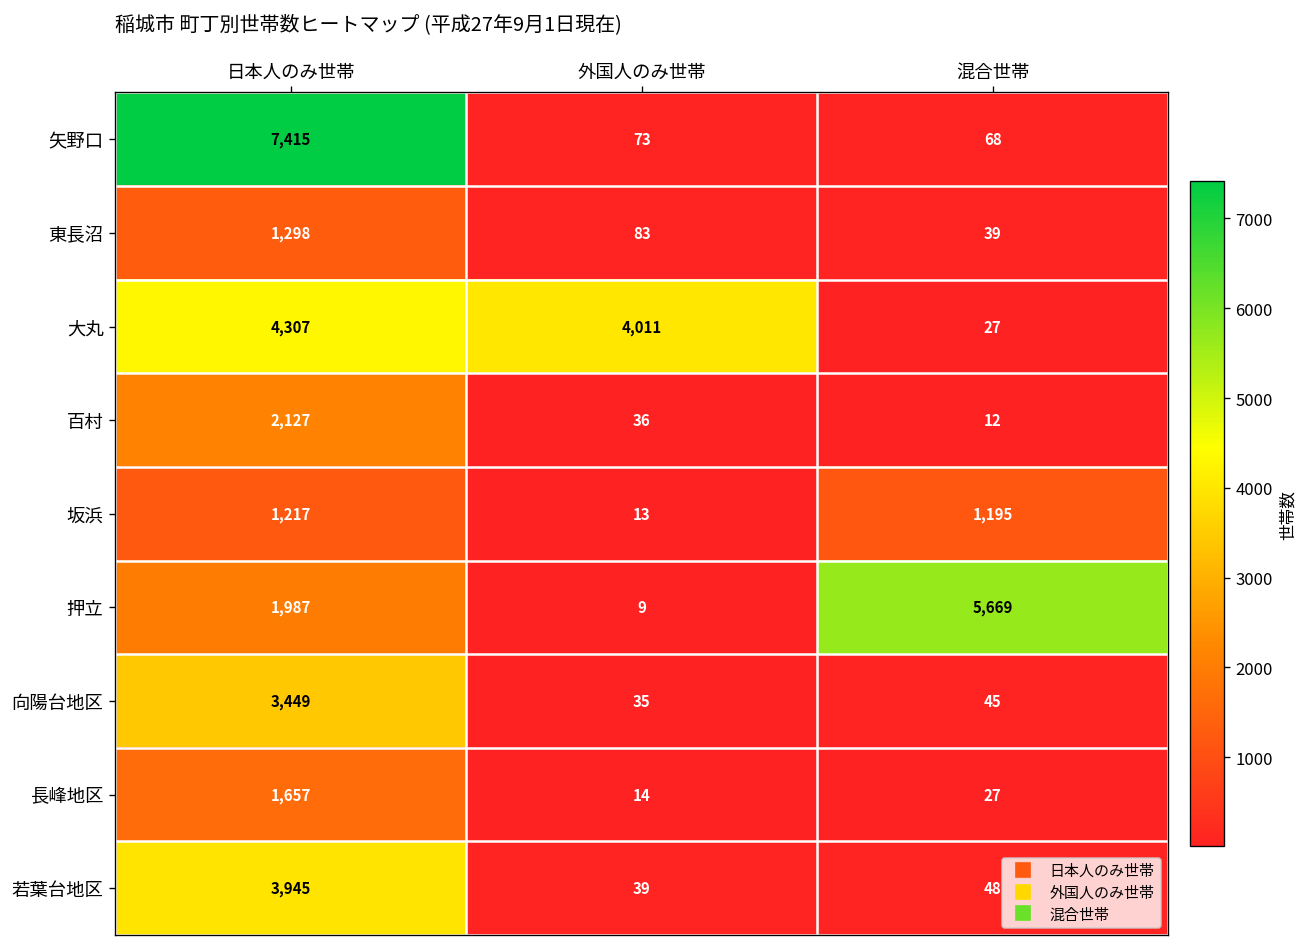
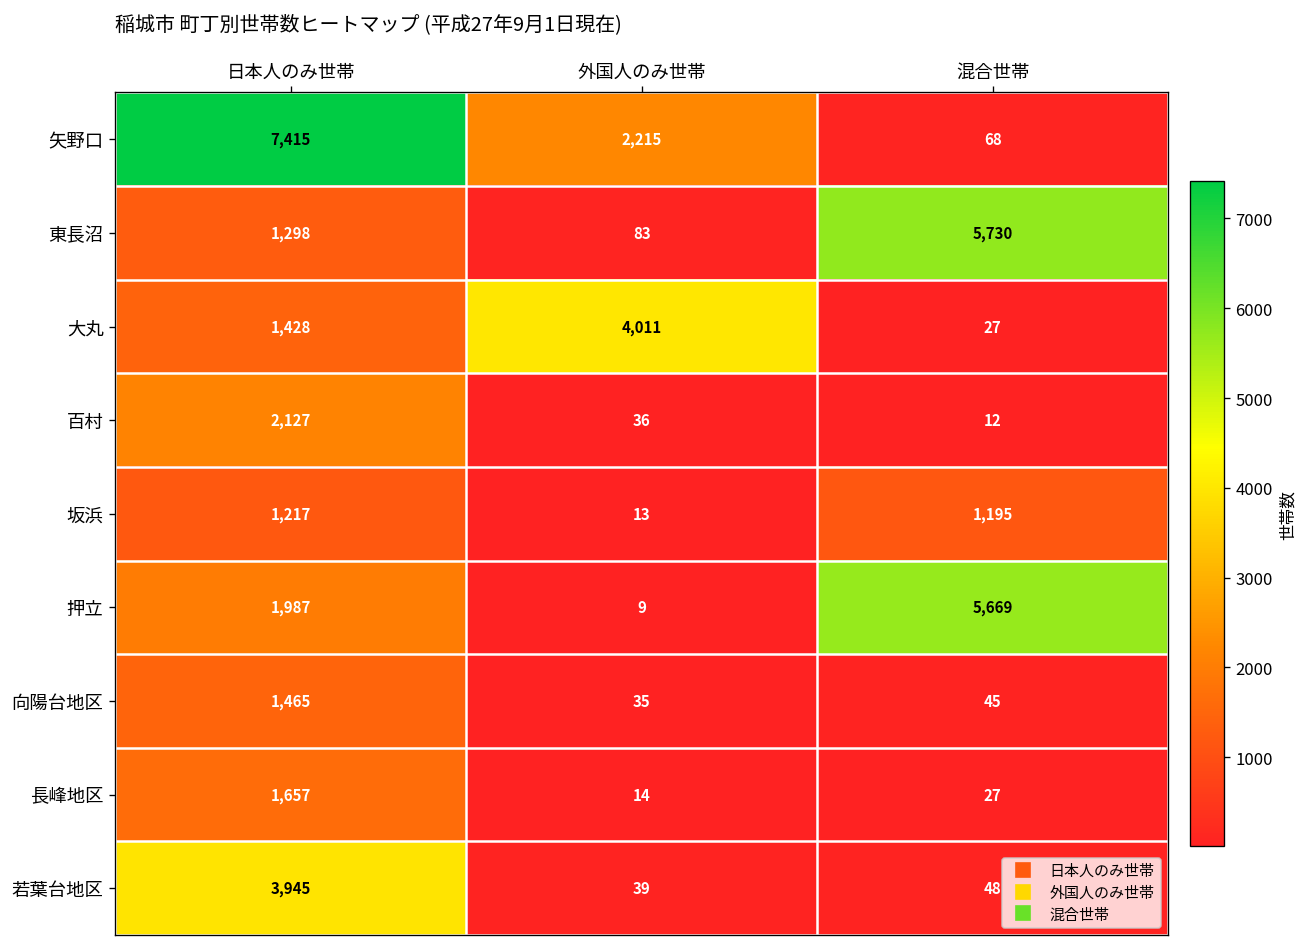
矢野口, 外国人のみ世帯: 73 -> 2,215
東長沼, 混合世帯: 39 -> 5,730
大丸, 日本人のみ世帯: 4,307 -> 1,428
向陽台地区, 日本人のみ世帯: 3,449 -> 1,465
